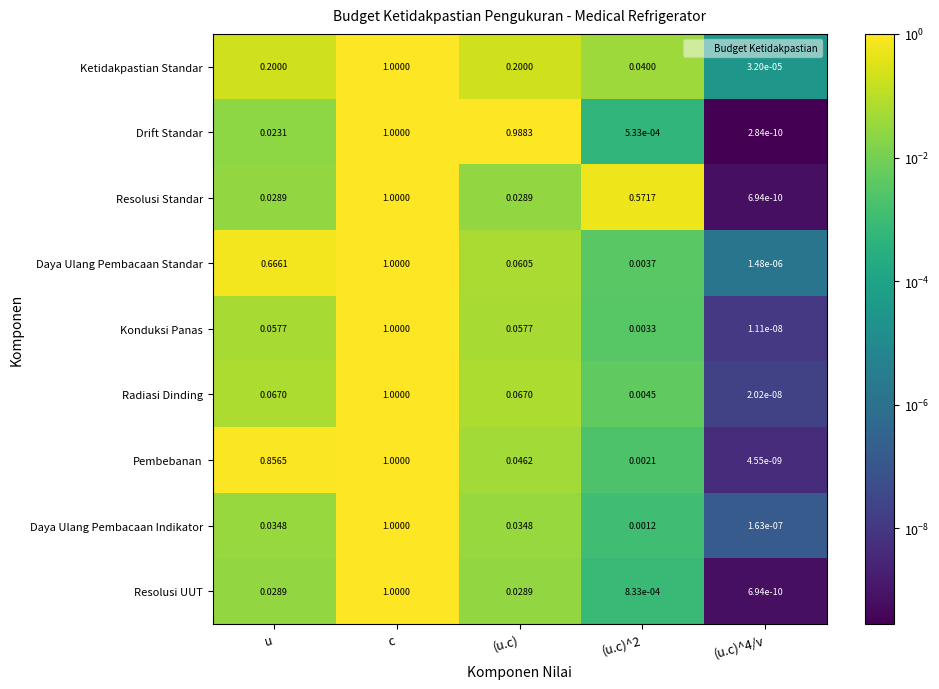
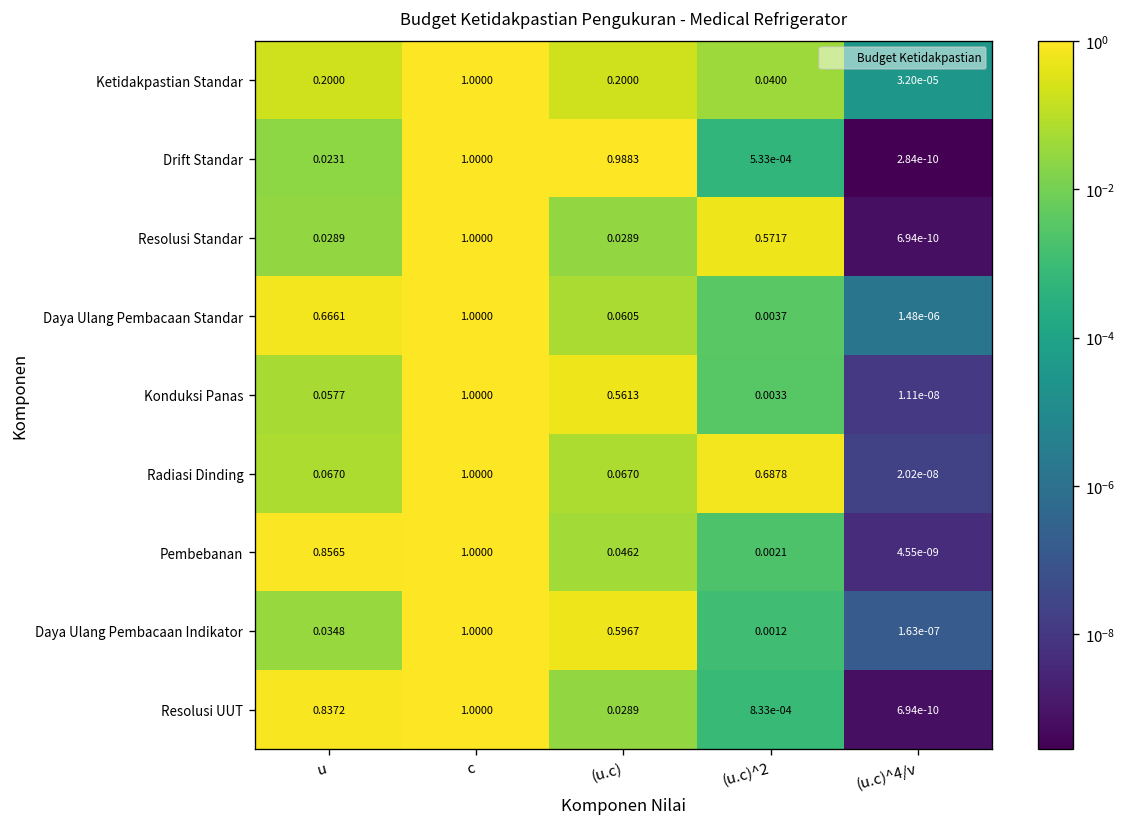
Konduksi Panas, (u.c): 0.0577 -> 0.5613
Radiasi Dinding, (u.c)^2: 0.0045 -> 0.6878
Daya Ulang Pembacaan Indikator, (u.c): 0.0348 -> 0.5967
Resolusi UUT, u: 0.0289 -> 0.8372
